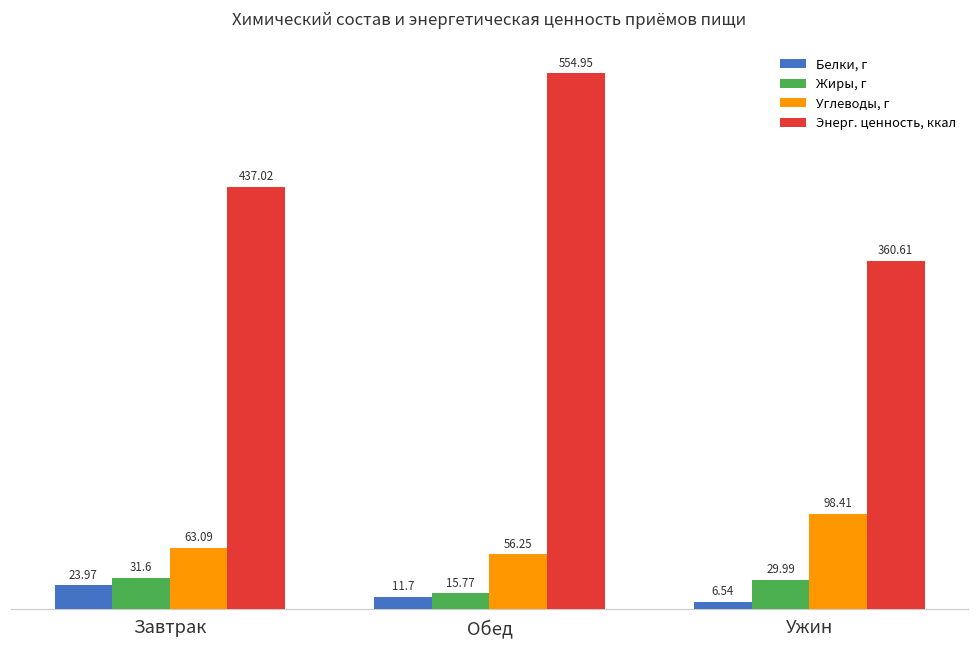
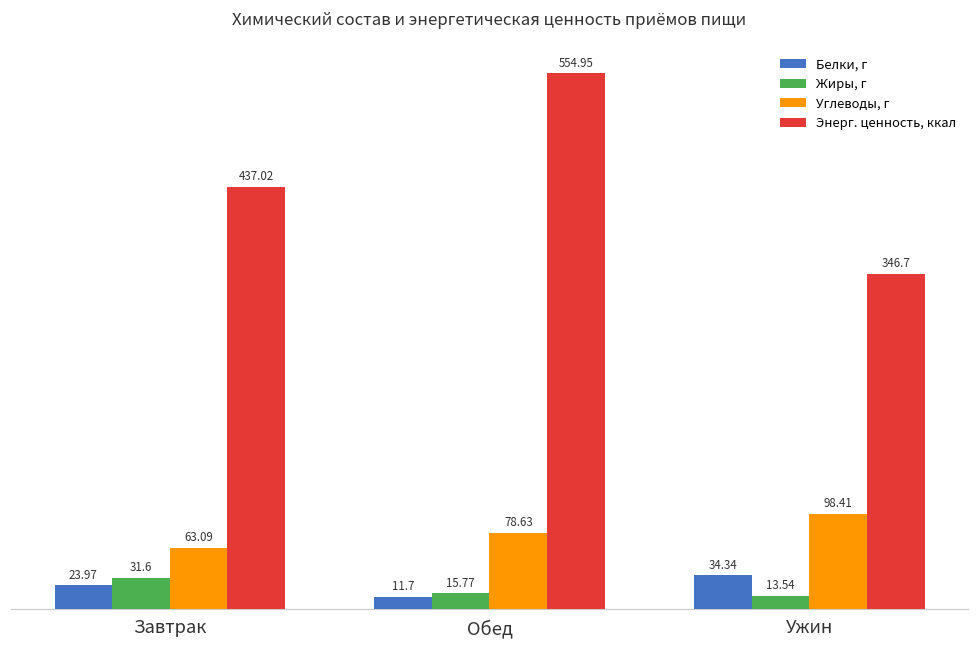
Углеводы, г, Обед: 56.25 -> 78.63
Белки, г, Ужин: 6.54 -> 34.34
Жиры, г, Ужин: 29.99 -> 13.54
Энерг. ценность, ккал, Ужин: 360.61 -> 346.7
